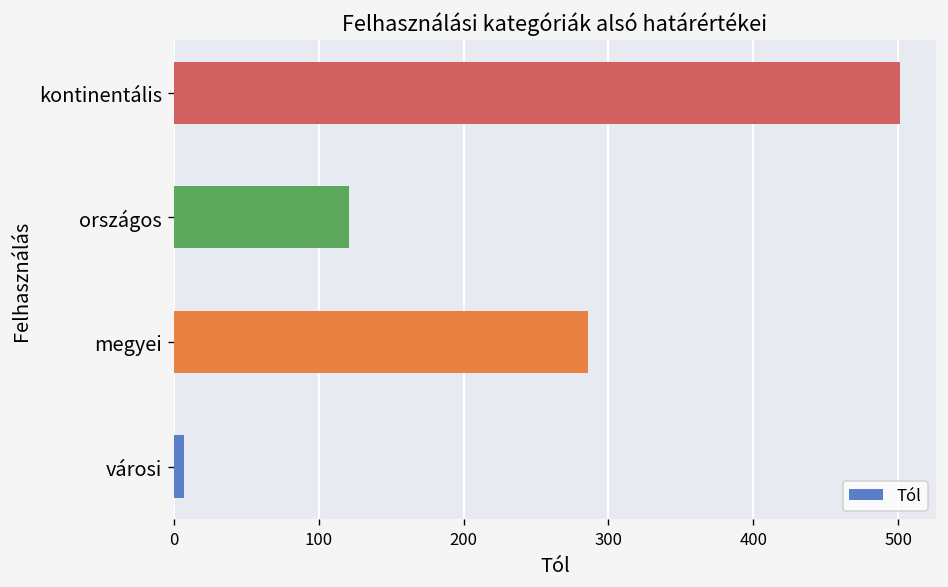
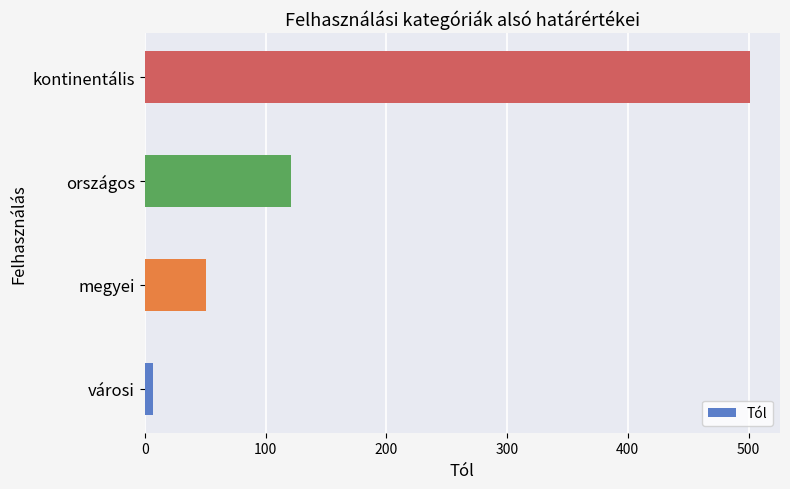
megyei: 286 -> 51
